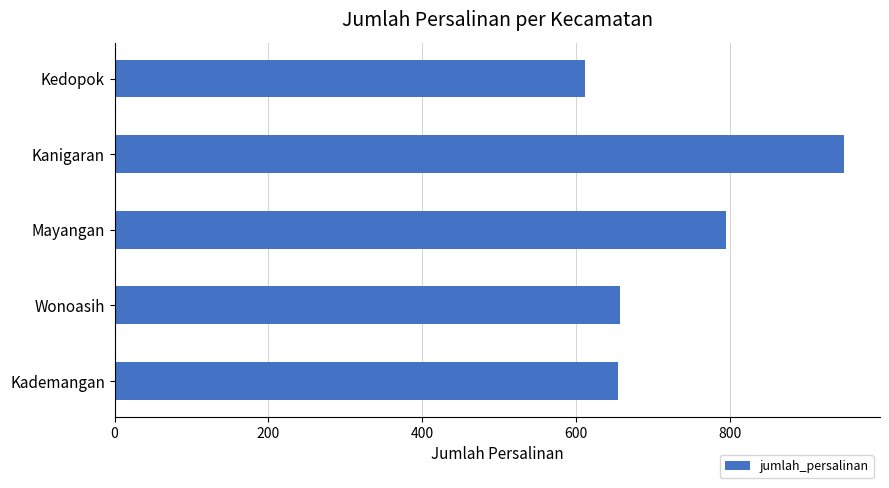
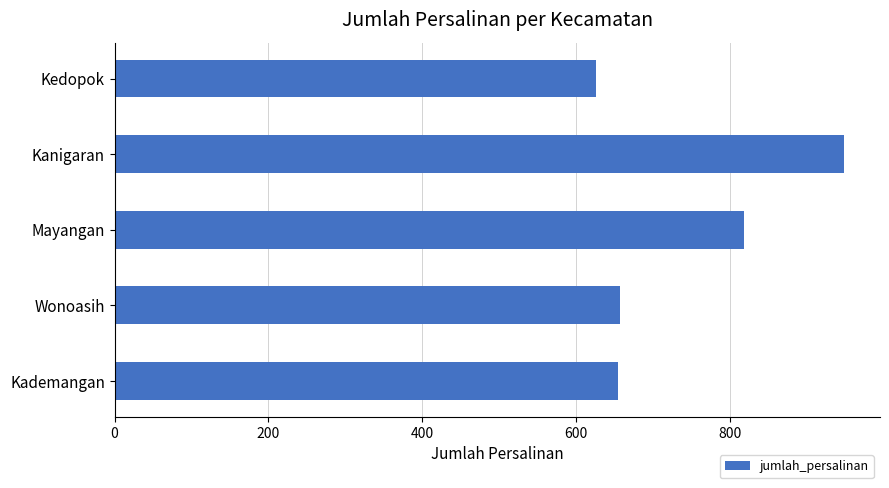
Kedopok: 610 -> 630
Mayangan: 800 -> 820
